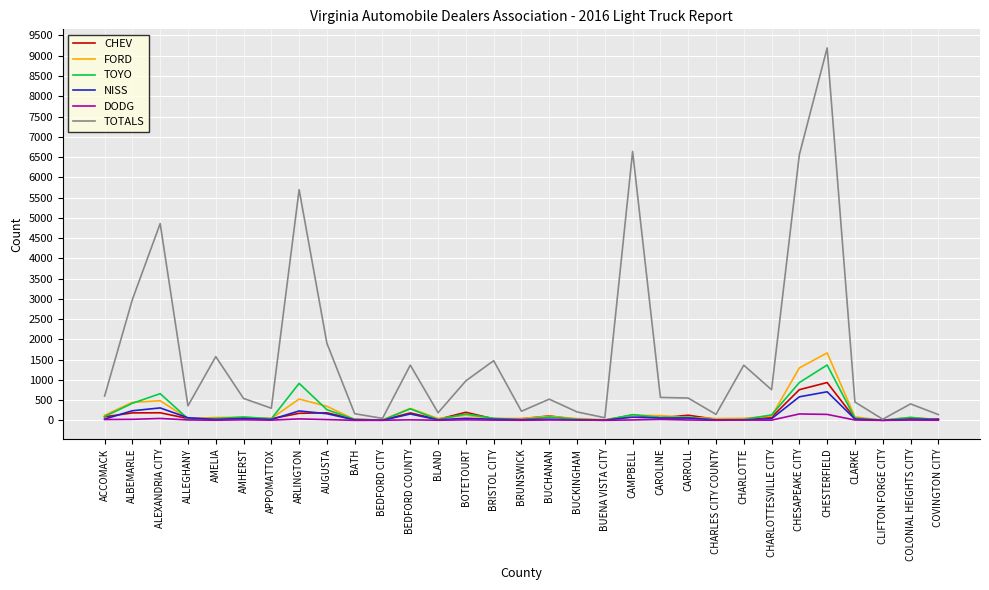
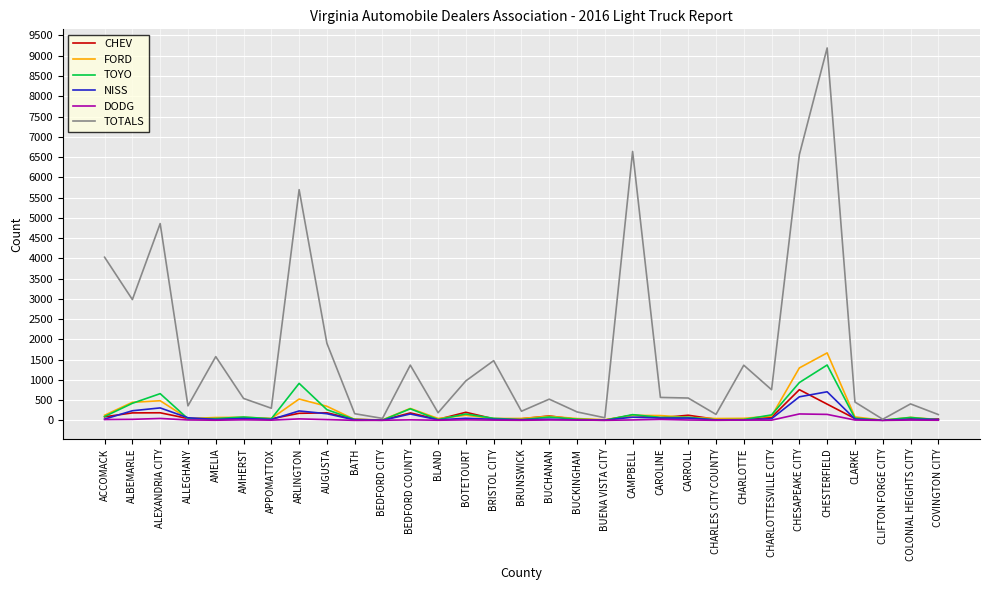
TOTALS, ACCOMACK: 600 -> 4000
CHEV, CHESTERFIELD: 900 -> 400
